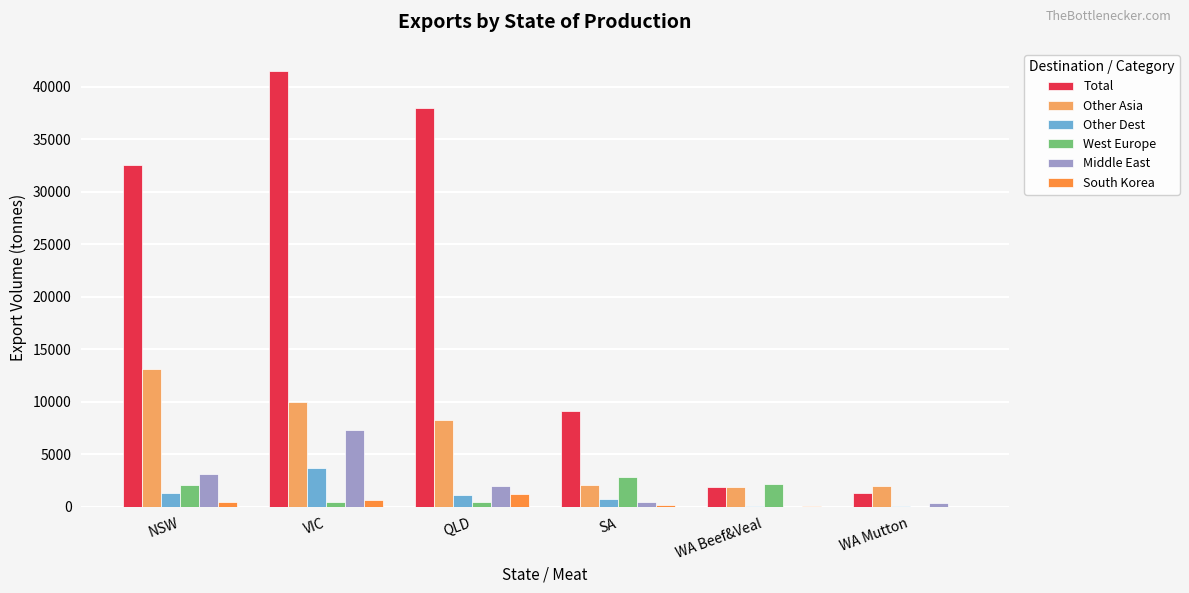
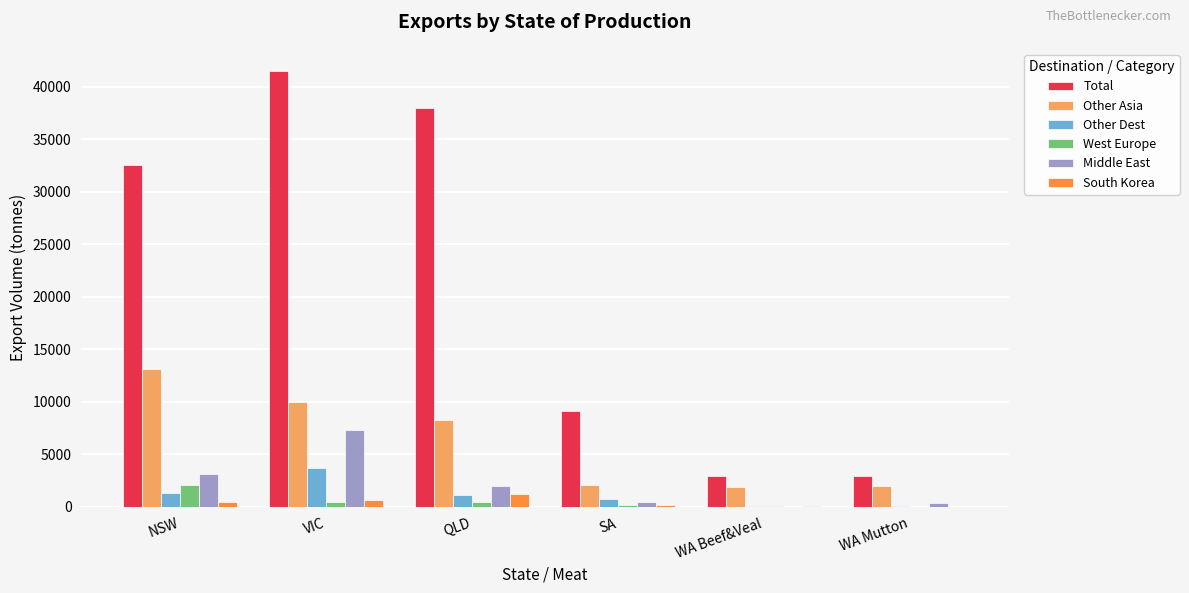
West Europe, SA: 2800 -> 200
Total, WA Beef&Veal: 1900 -> 3000
West Europe, WA Beef&Veal: 2200 -> 100
Total, WA Mutton: 1400 -> 3000
